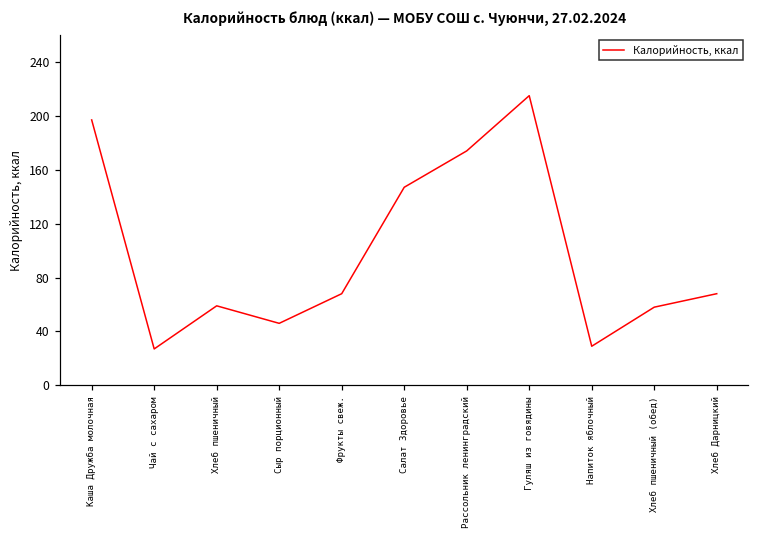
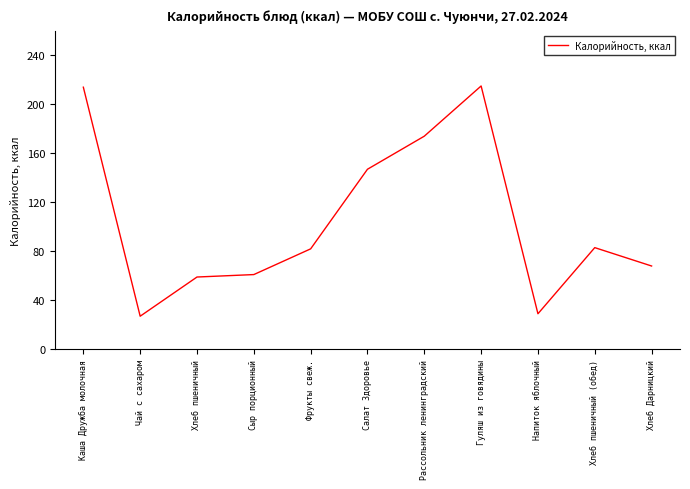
Каша Дружба молочная: 197 -> 214
Сыр порционный: 46 -> 61
Фрукты свеж.: 68 -> 82
Хлеб пшеничный (обед): 58 -> 83
